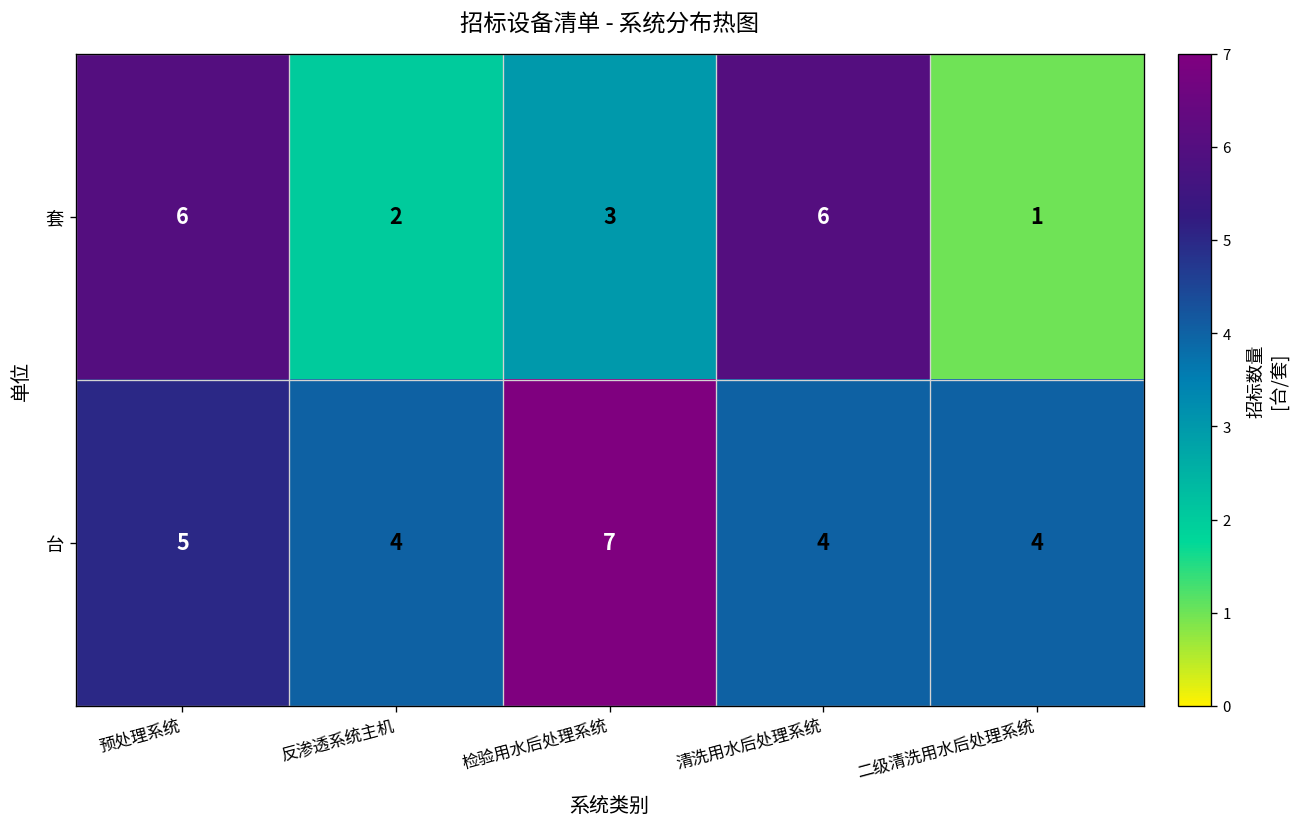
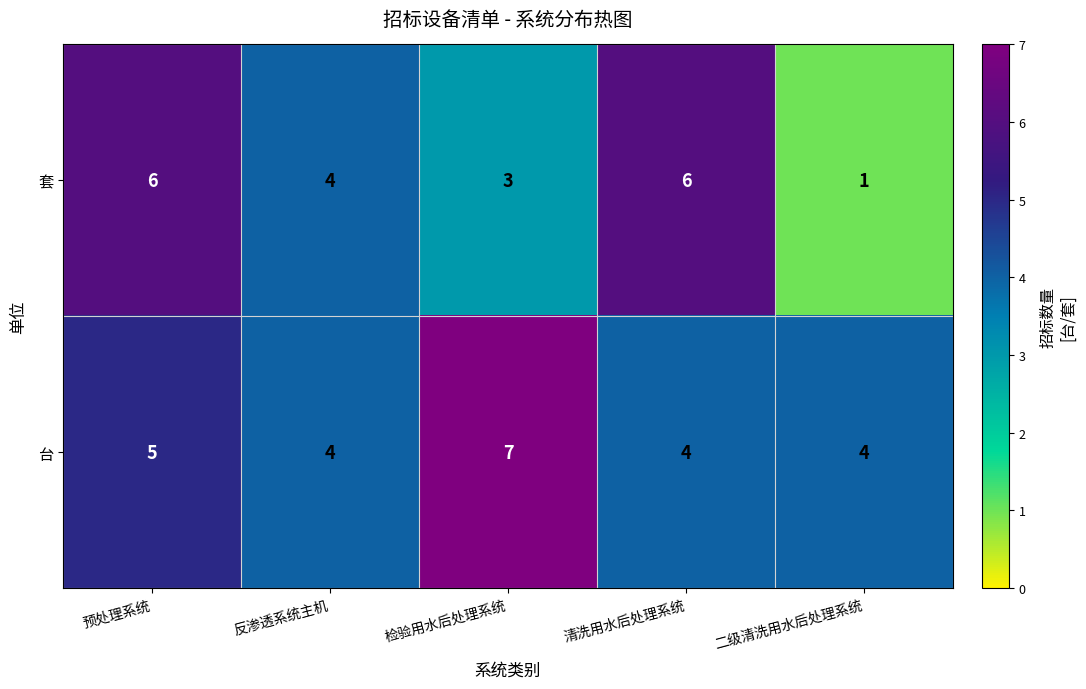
套, 反渗透系统主机: 2 -> 4
